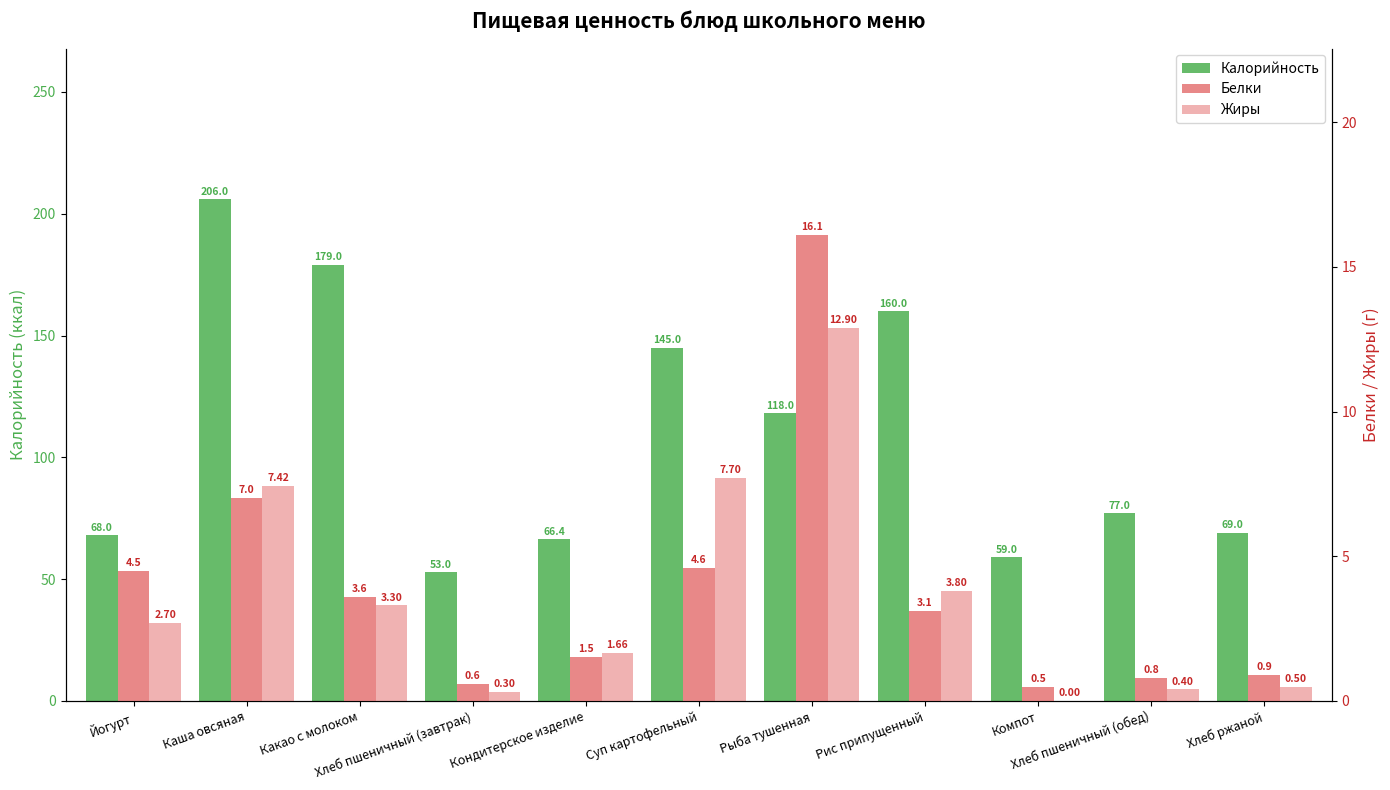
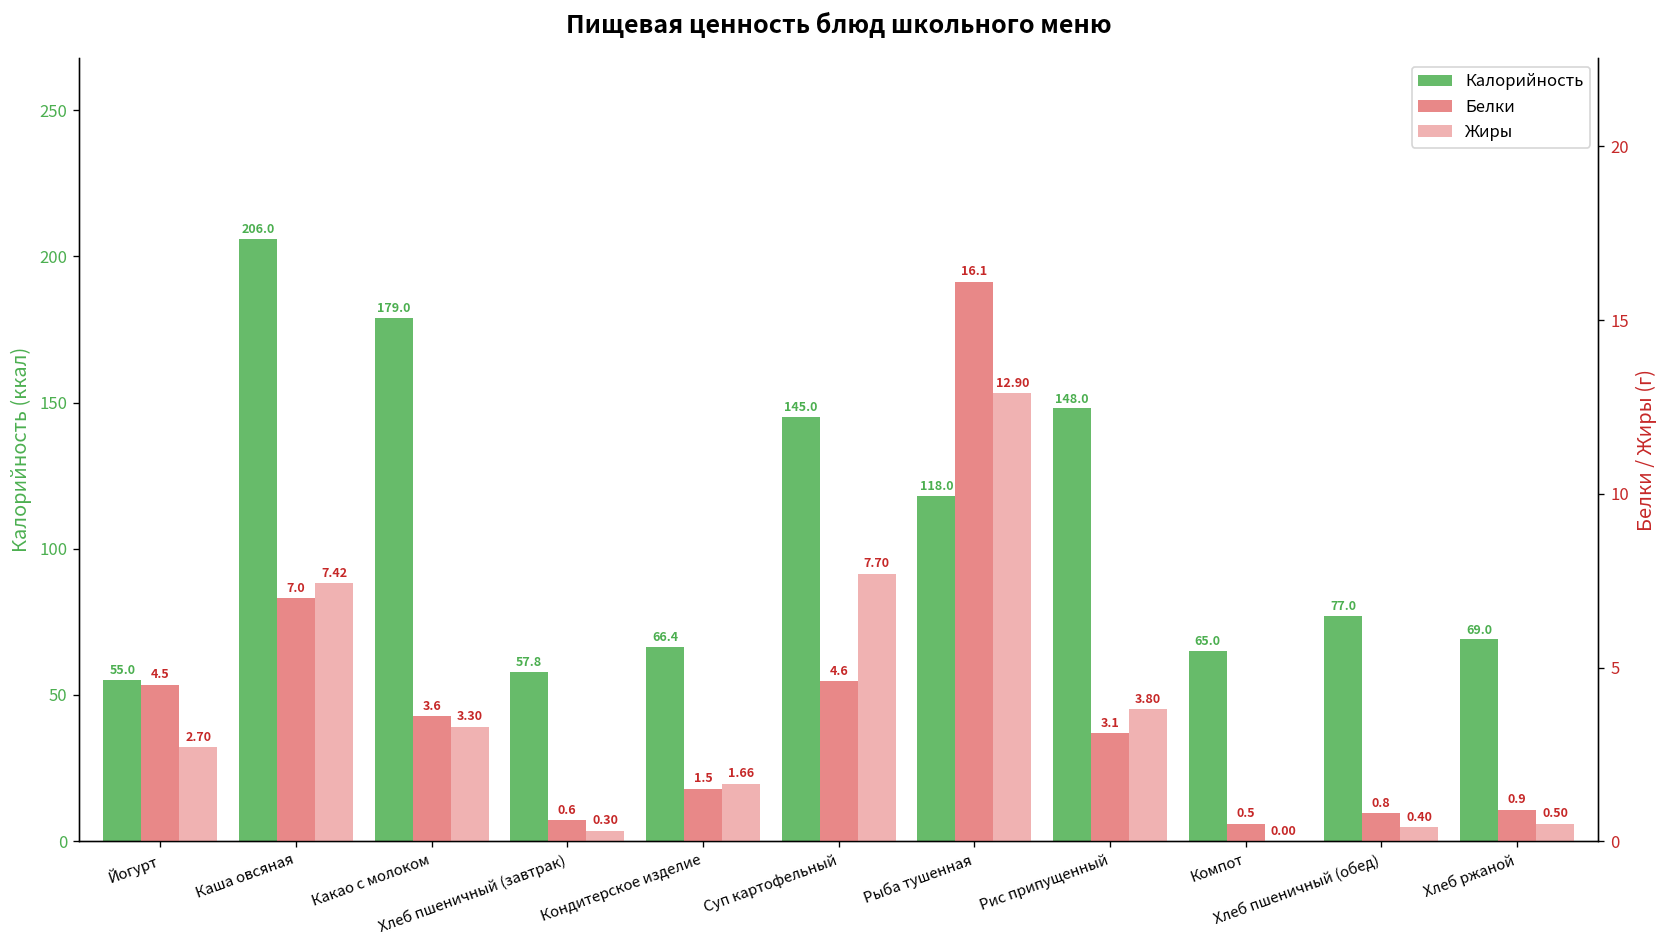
Калорийность, Йогурт: 68.0 -> 55.0
Калорийность, Хлеб пшеничный (завтрак): 53.0 -> 57.8
Калорийность, Рис припущенный: 160.0 -> 148.0
Калорийность, Компот: 59.0 -> 65.0
